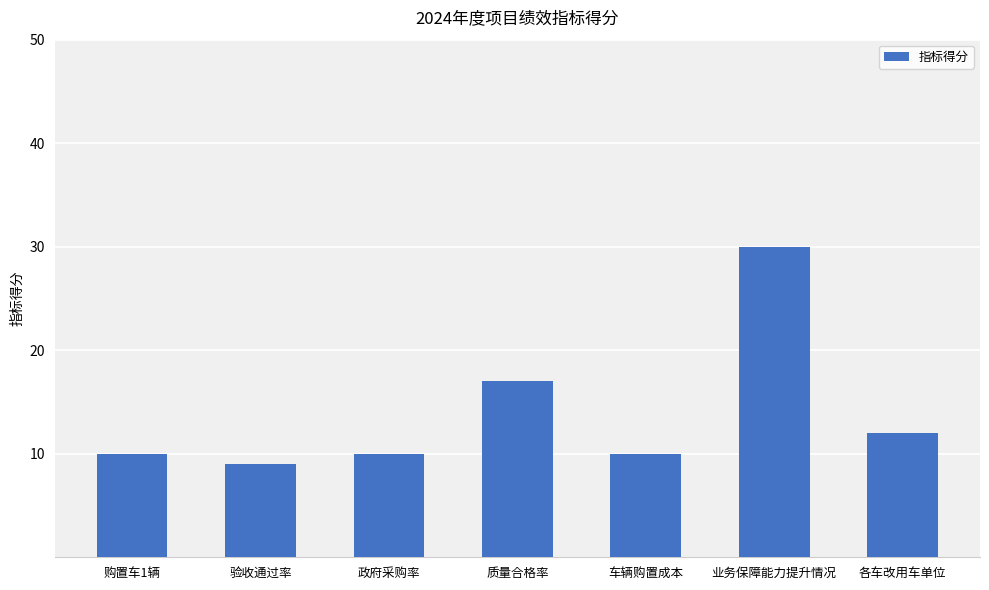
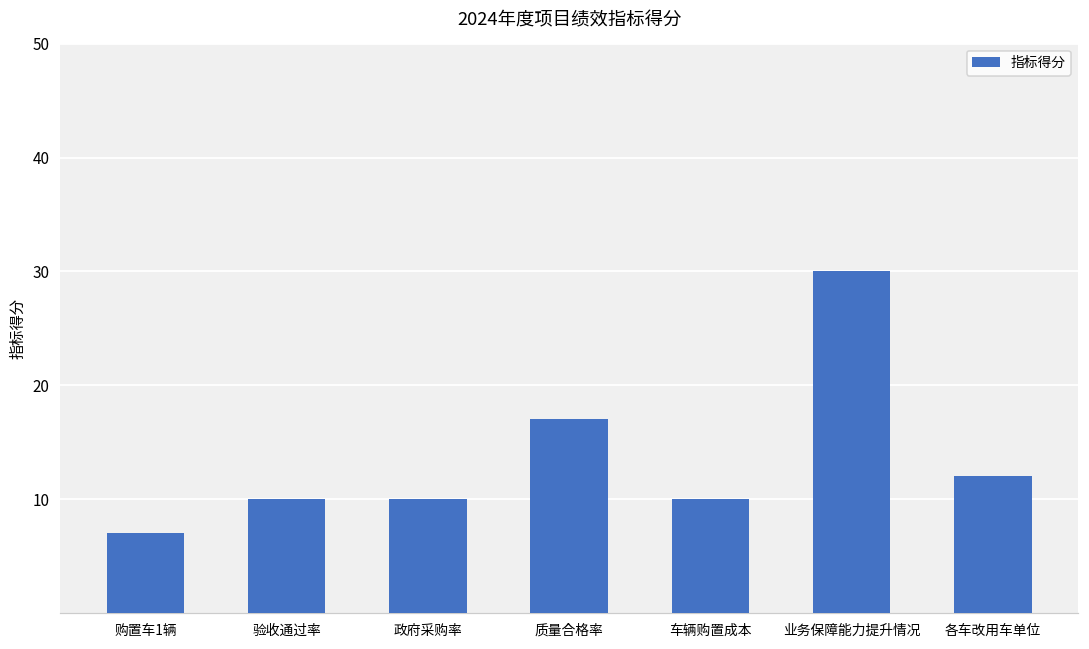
购置车1辆: 10 -> 7
验收通过率: 9 -> 10
